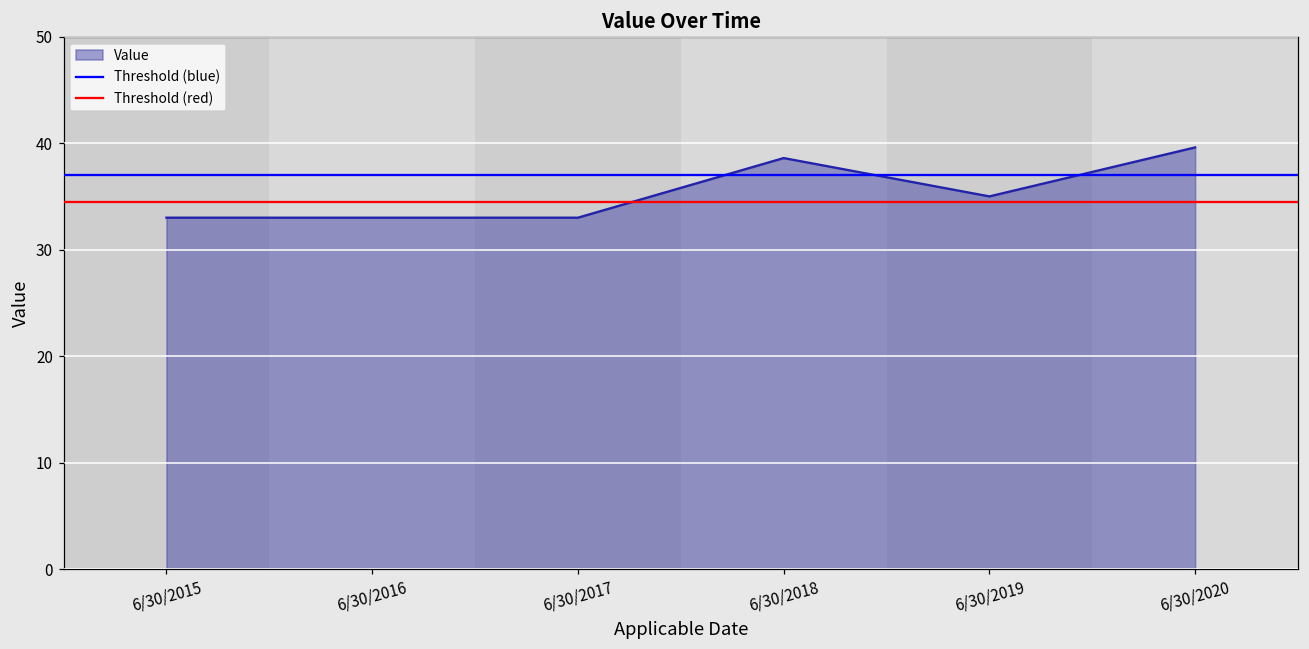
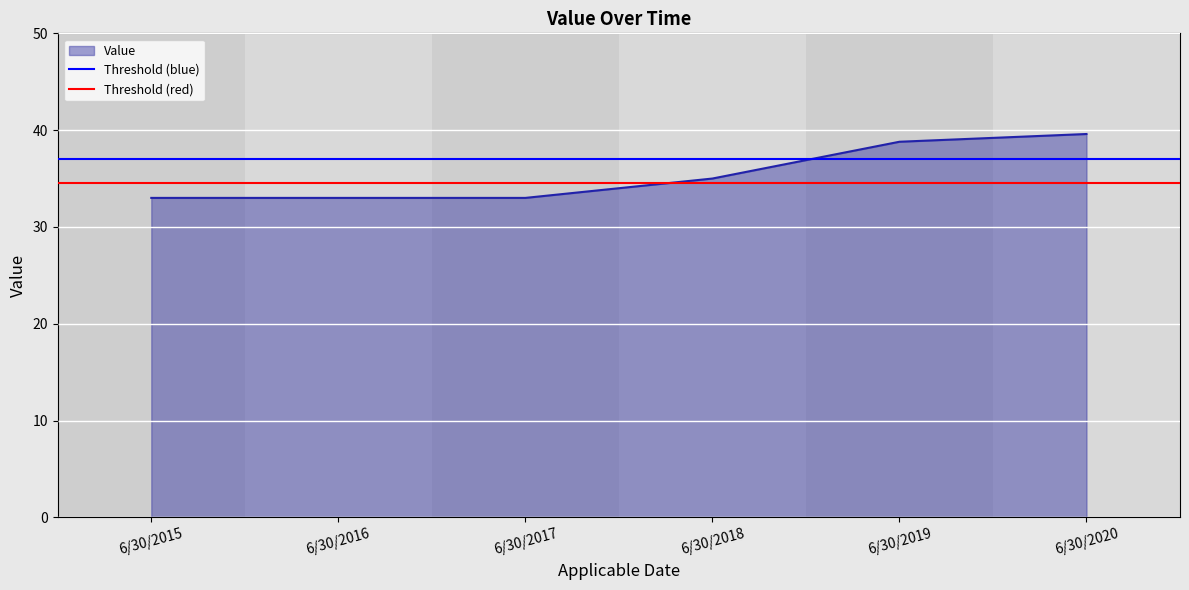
6/30/2018: 39 -> 35
6/30/2019: 35 -> 39
